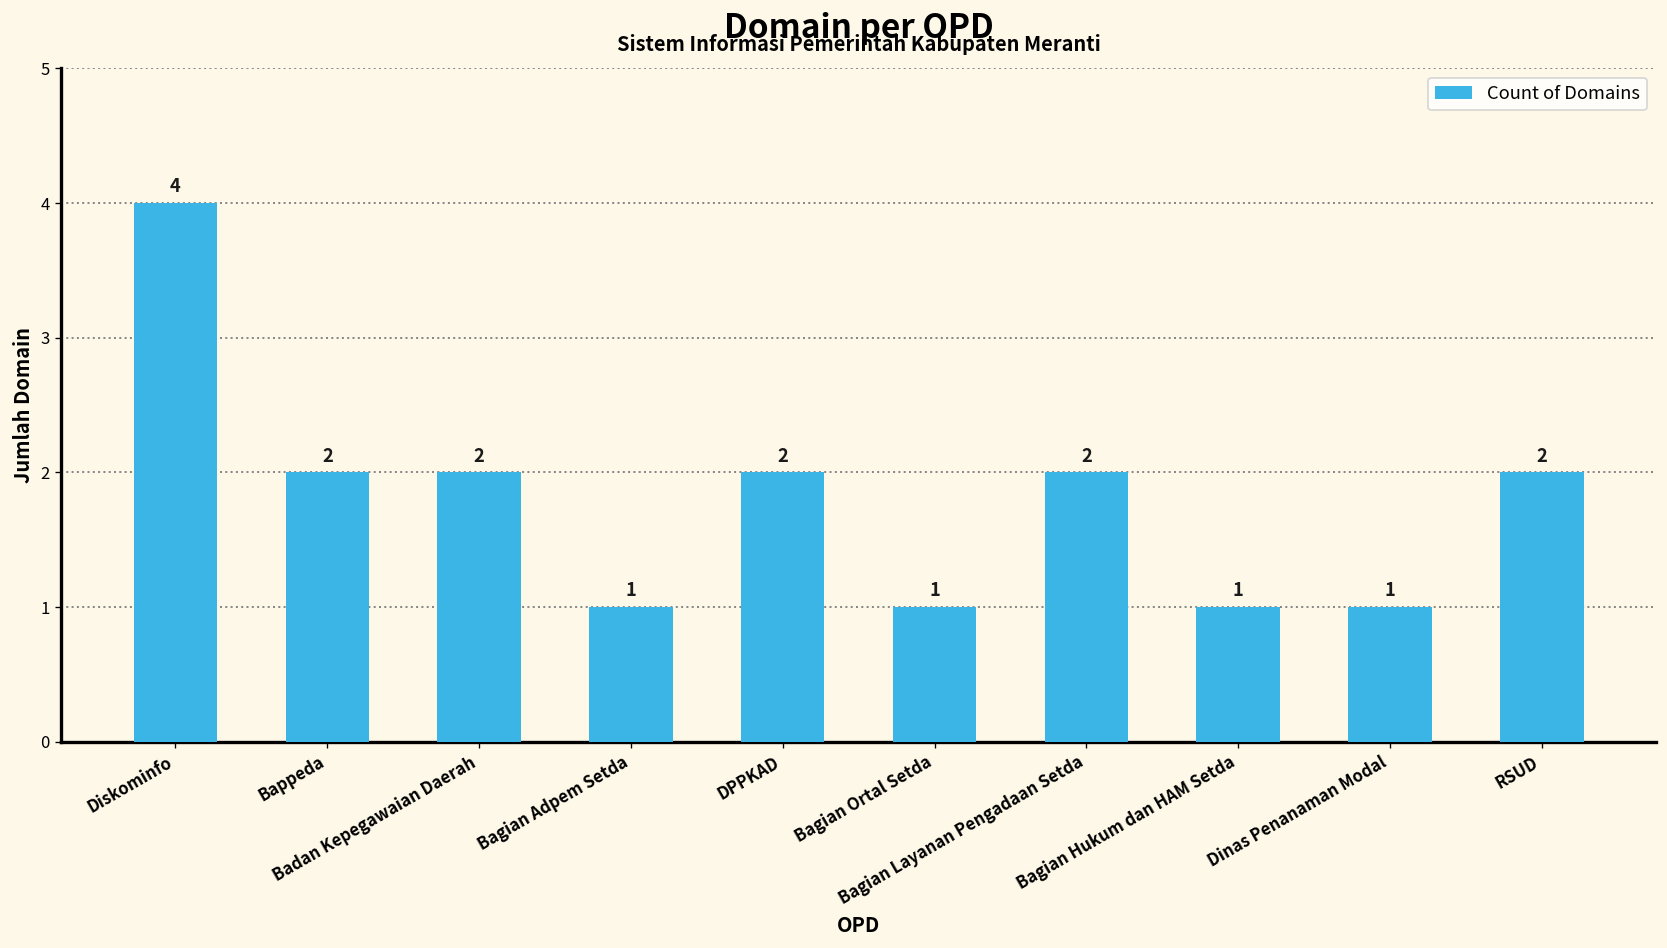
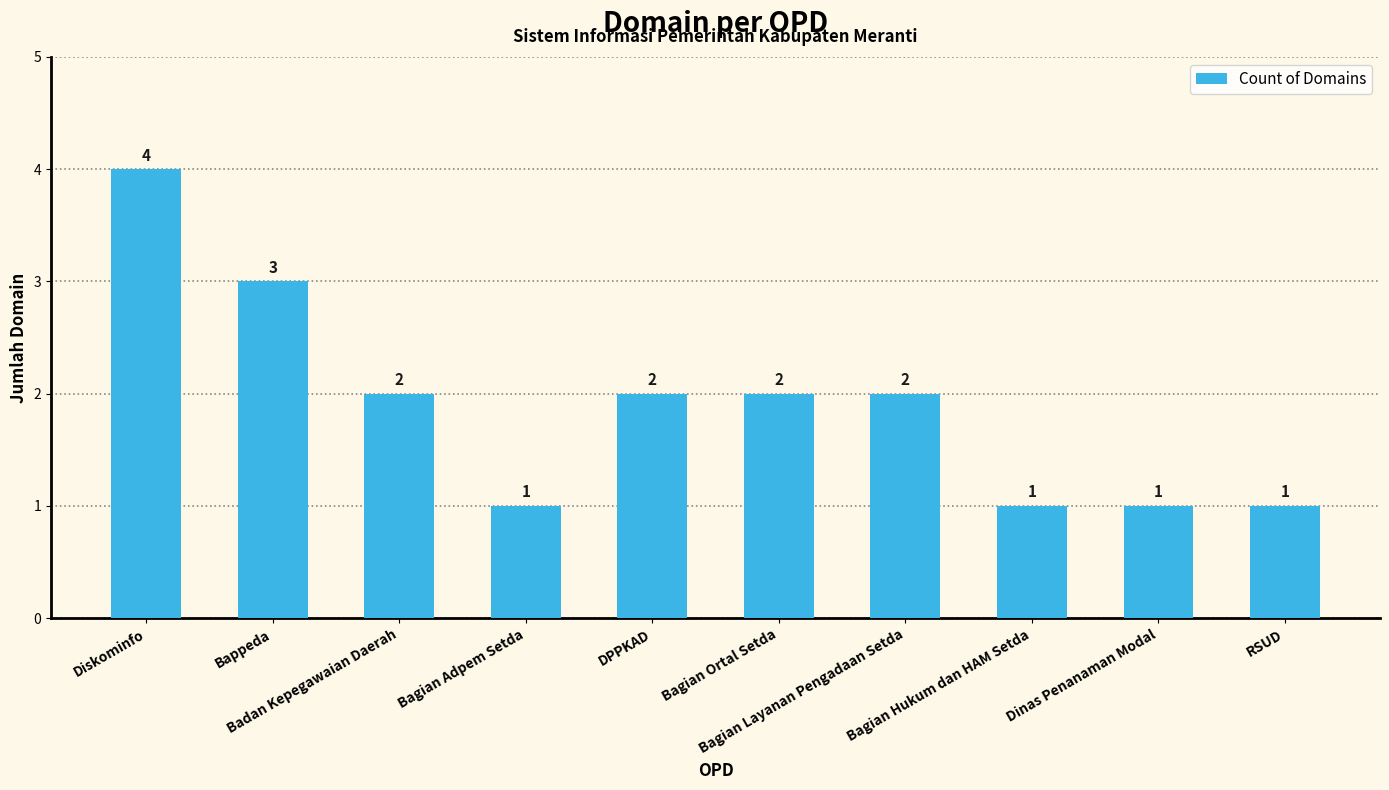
Bappeda: 2 -> 3
Bagian Ortal Setda: 1 -> 2
RSUD: 2 -> 1
